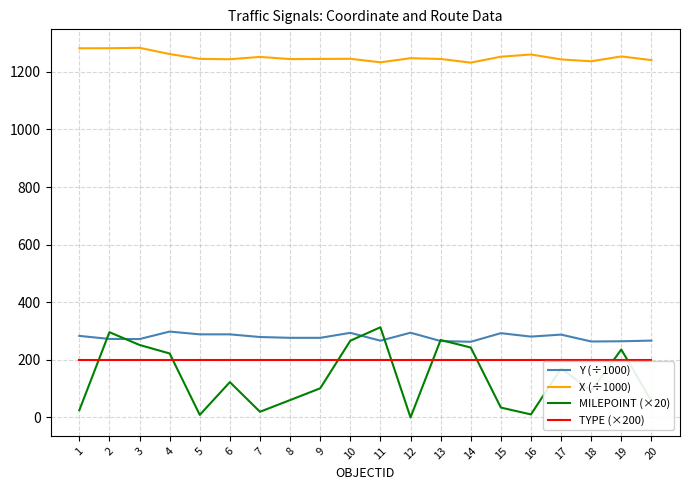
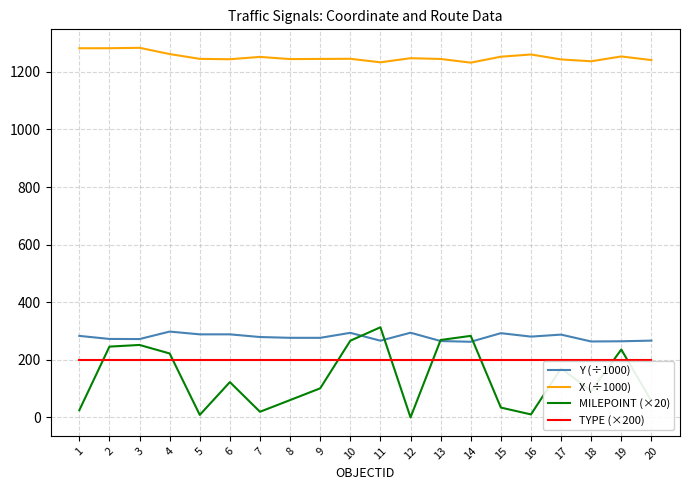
MILEPOINT (×20), 2: 300 -> 250
MILEPOINT (×20), 14: 240 -> 280
